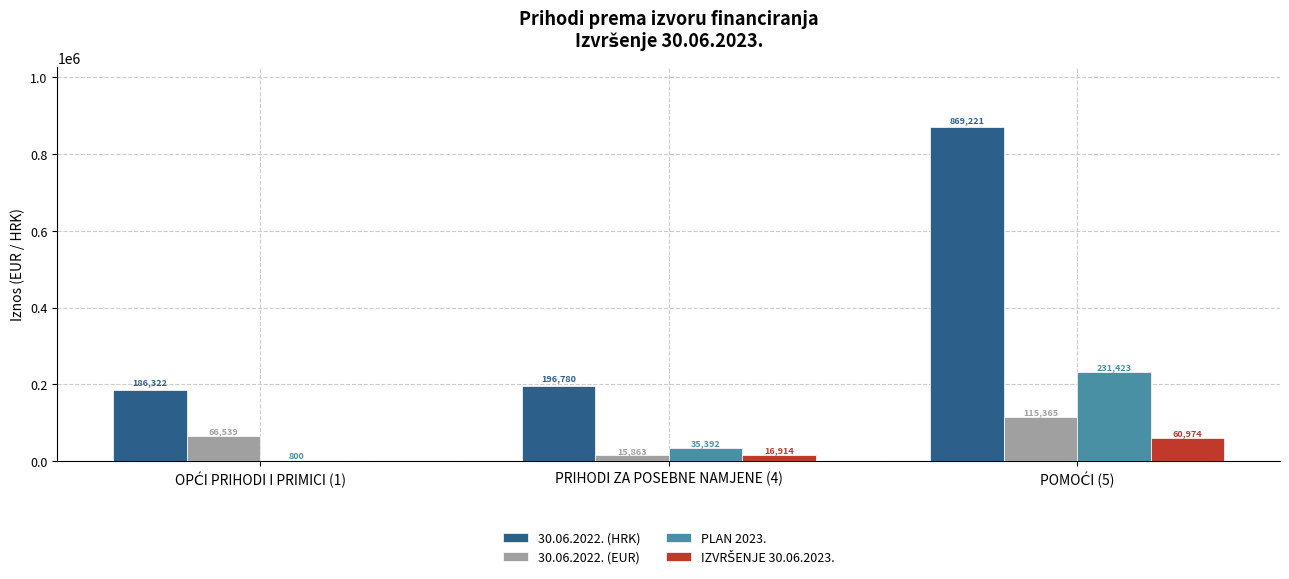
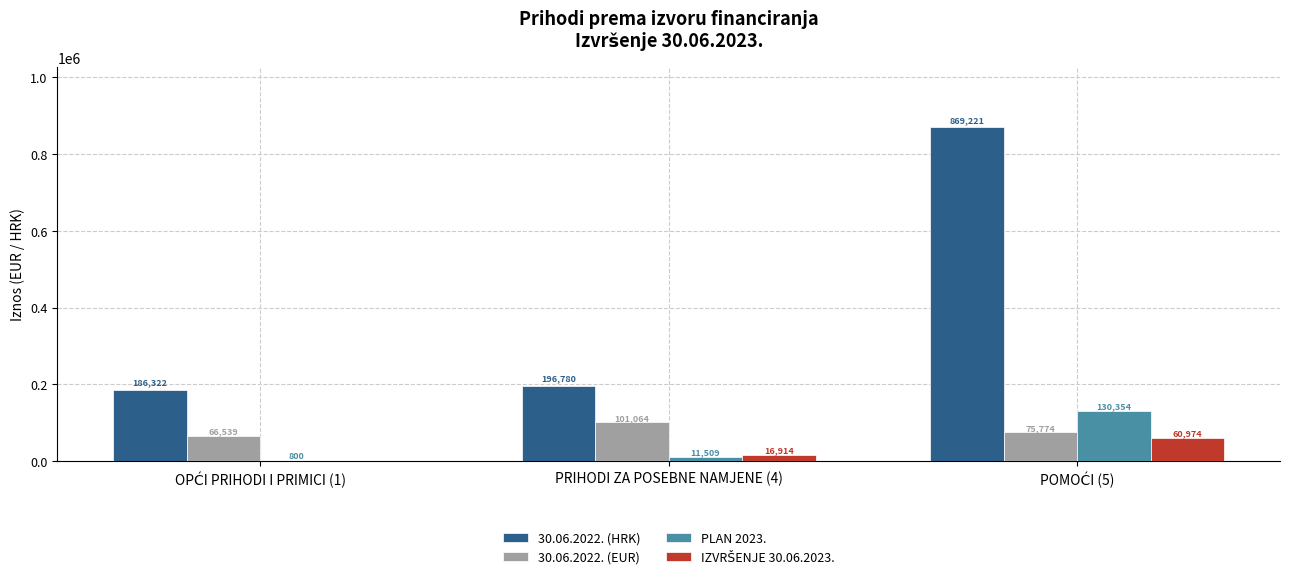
30.06.2022. (EUR), PRIHODI ZA POSEBNE NAMJENE (4): 15,863 -> 101,064
PLAN 2023., PRIHODI ZA POSEBNE NAMJENE (4): 35,392 -> 11,509
30.06.2022. (EUR), POMOĆI (5): 115,365 -> 75,774
PLAN 2023., POMOĆI (5): 231,423 -> 130,354
